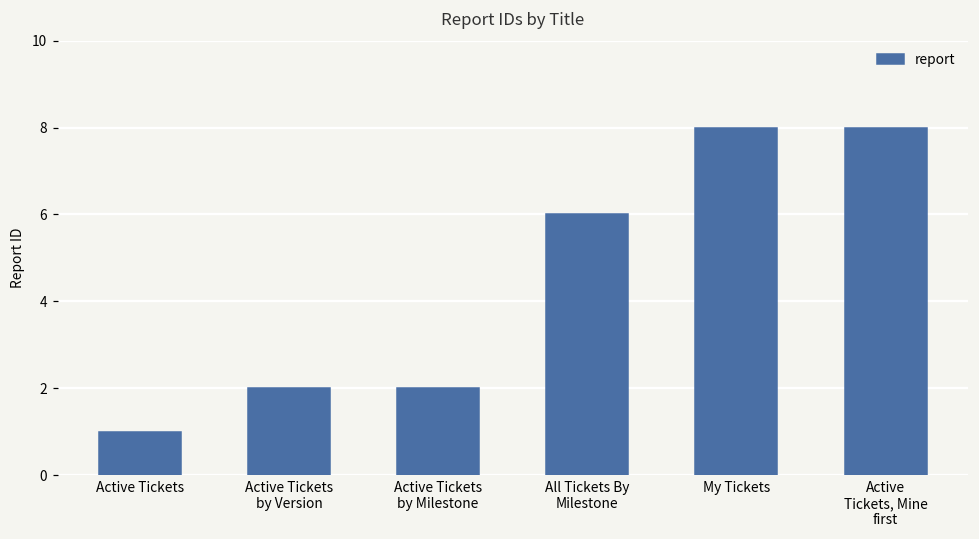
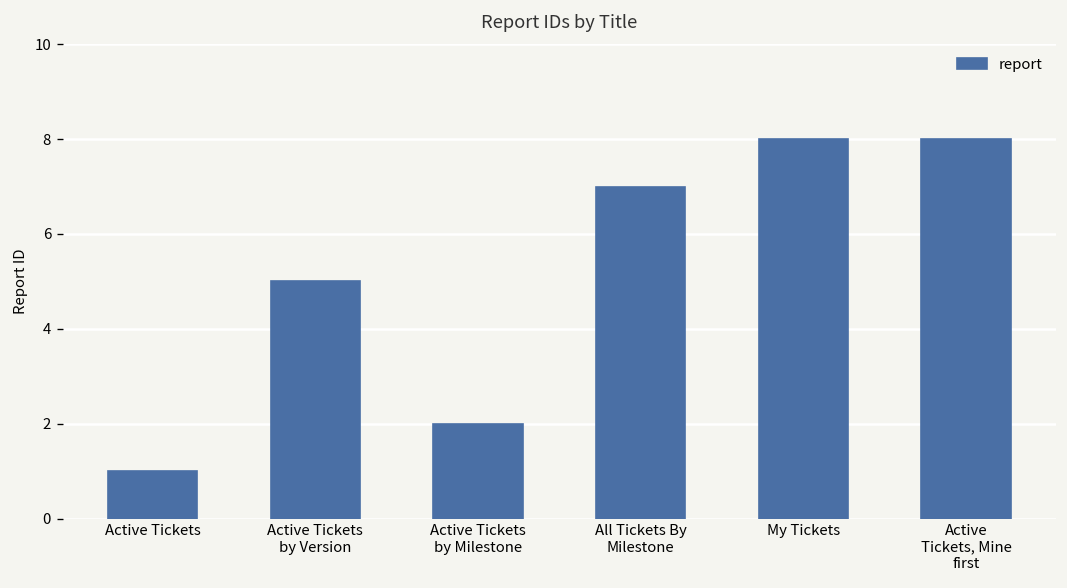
Active Tickets by Version: 2 -> 5
All Tickets By Milestone: 6 -> 7
